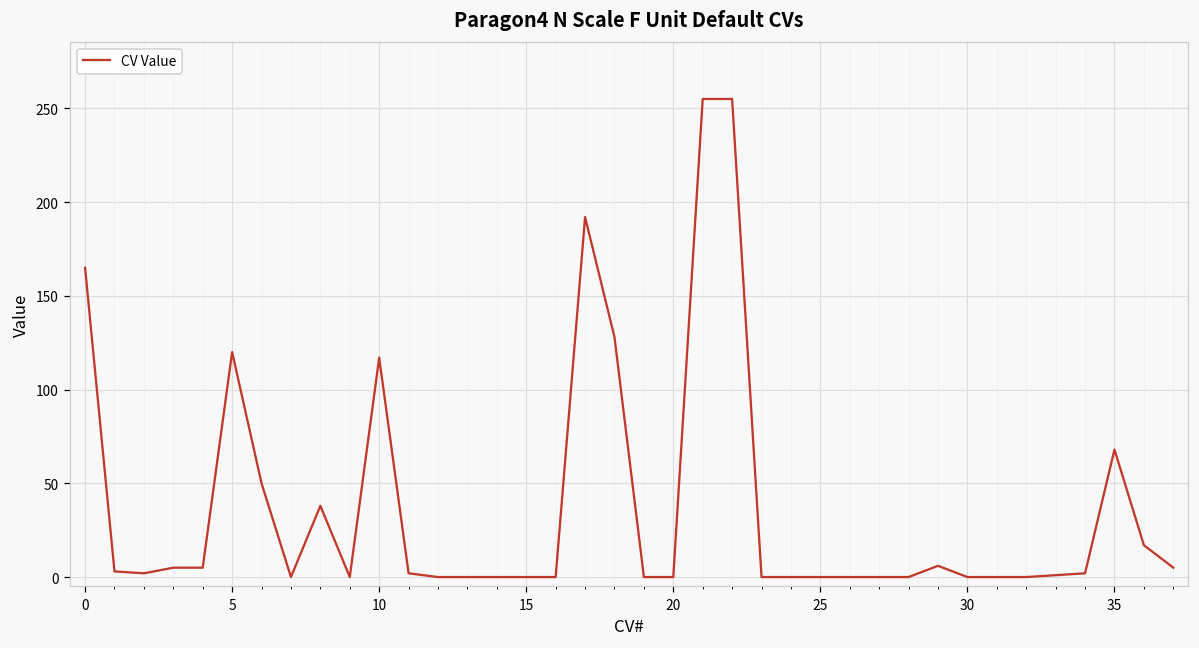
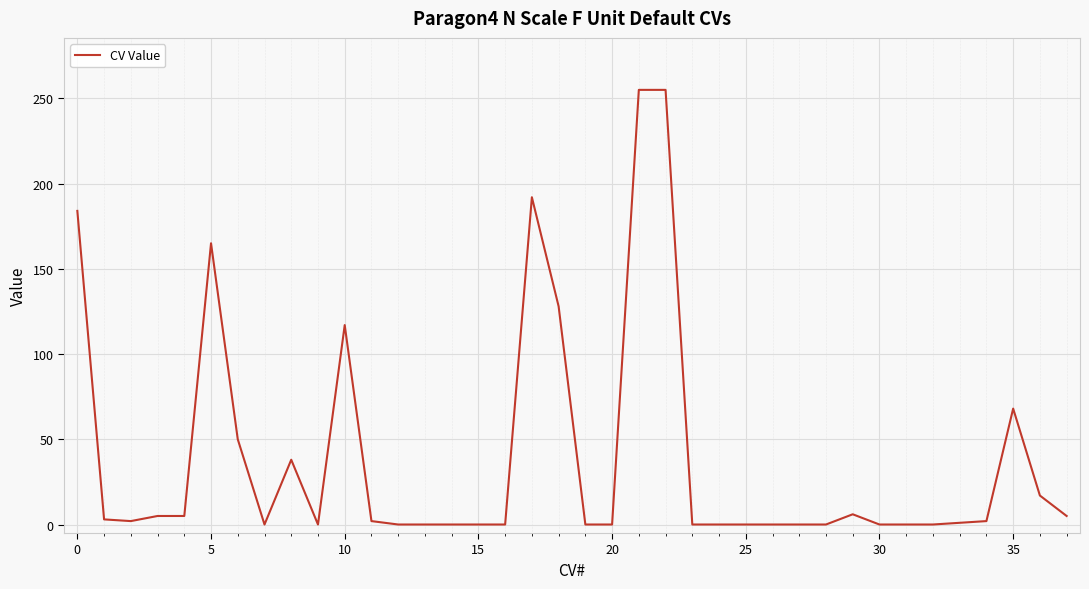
0: 165 -> 184
5: 120 -> 165
